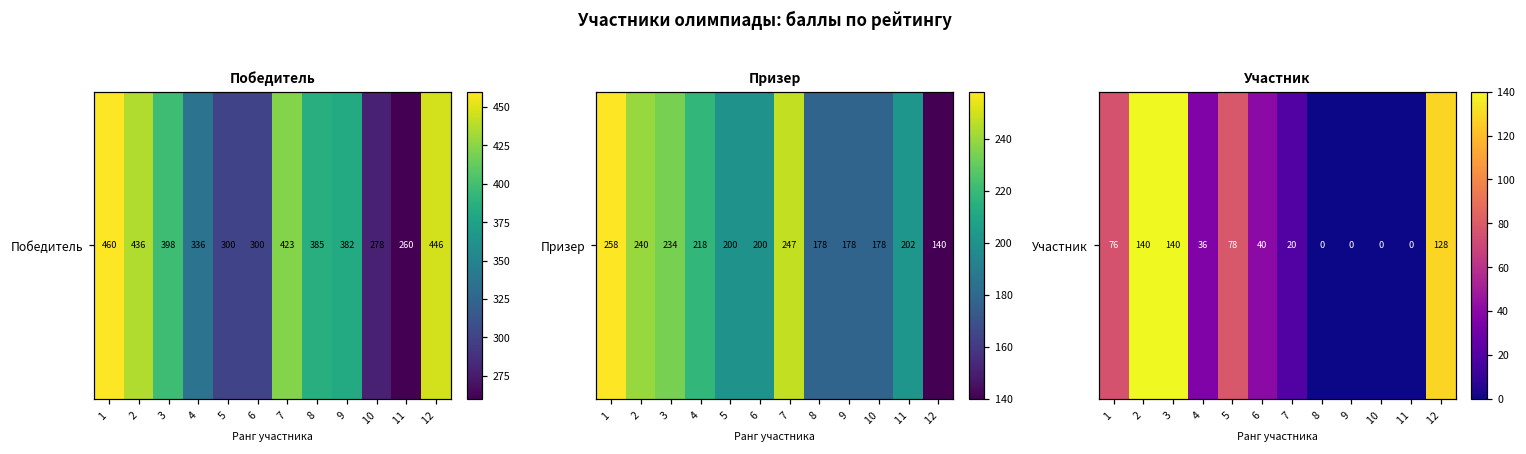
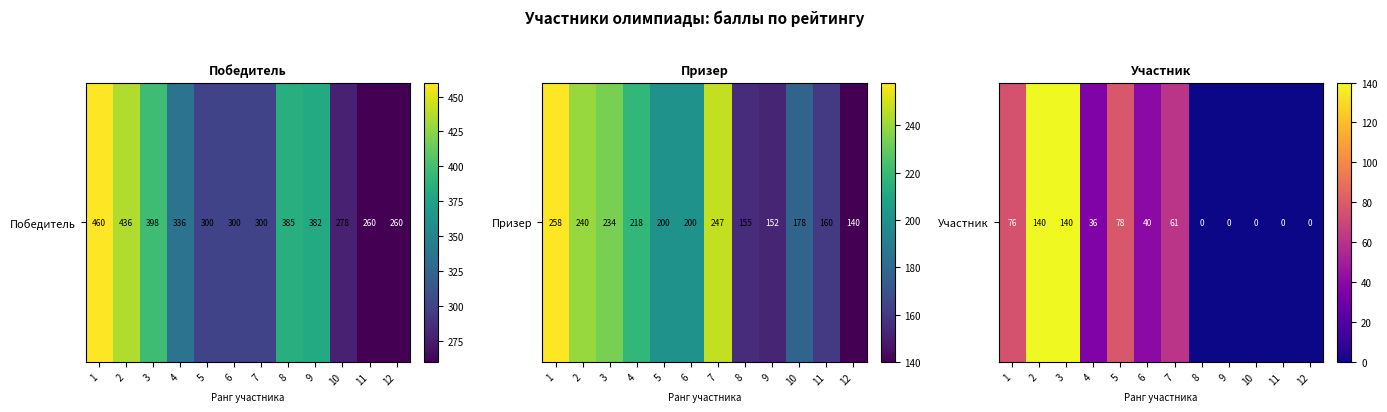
Победитель, Победитель, 7: 423 -> 300
Победитель, Победитель, 12: 446 -> 260
Призер, Призер, 8: 178 -> 155
Призер, Призер, 9: 178 -> 152
Призер, Призер, 11: 202 -> 160
Участник, Участник, 7: 20 -> 61
Участник, Участник, 12: 128 -> 0
